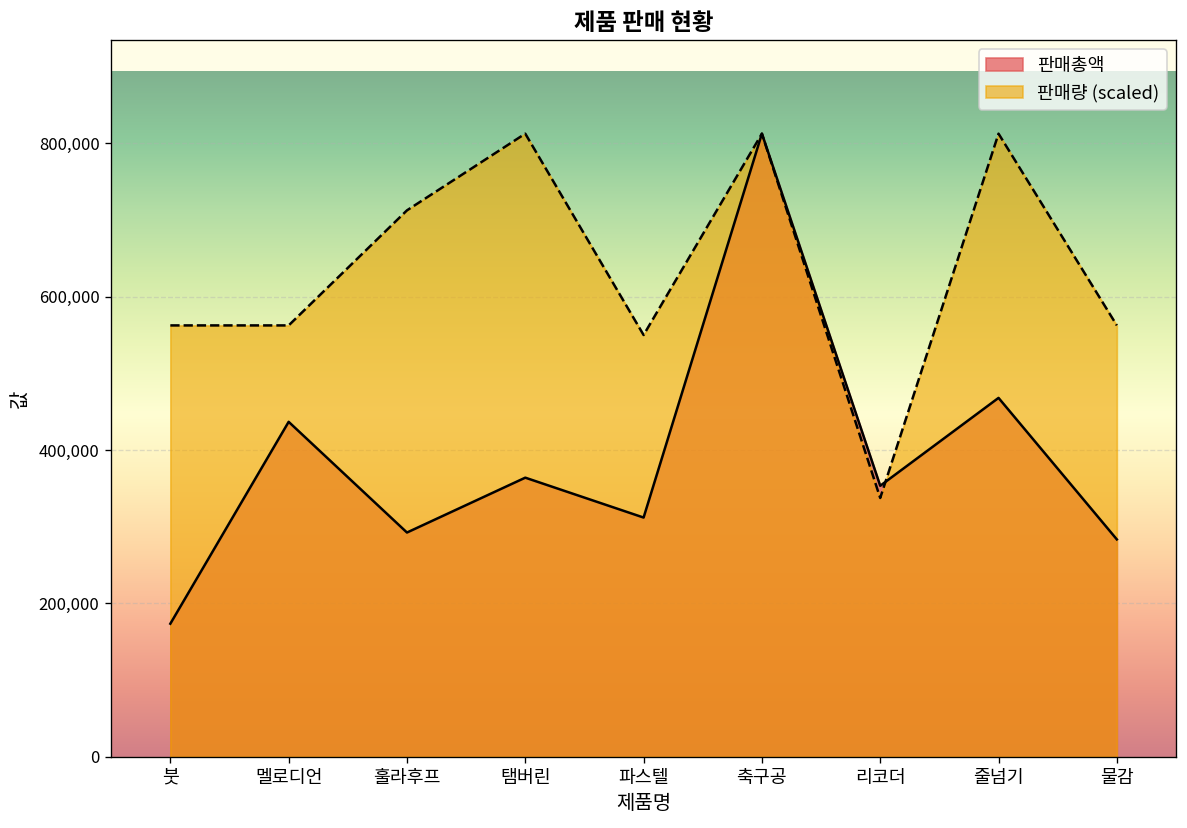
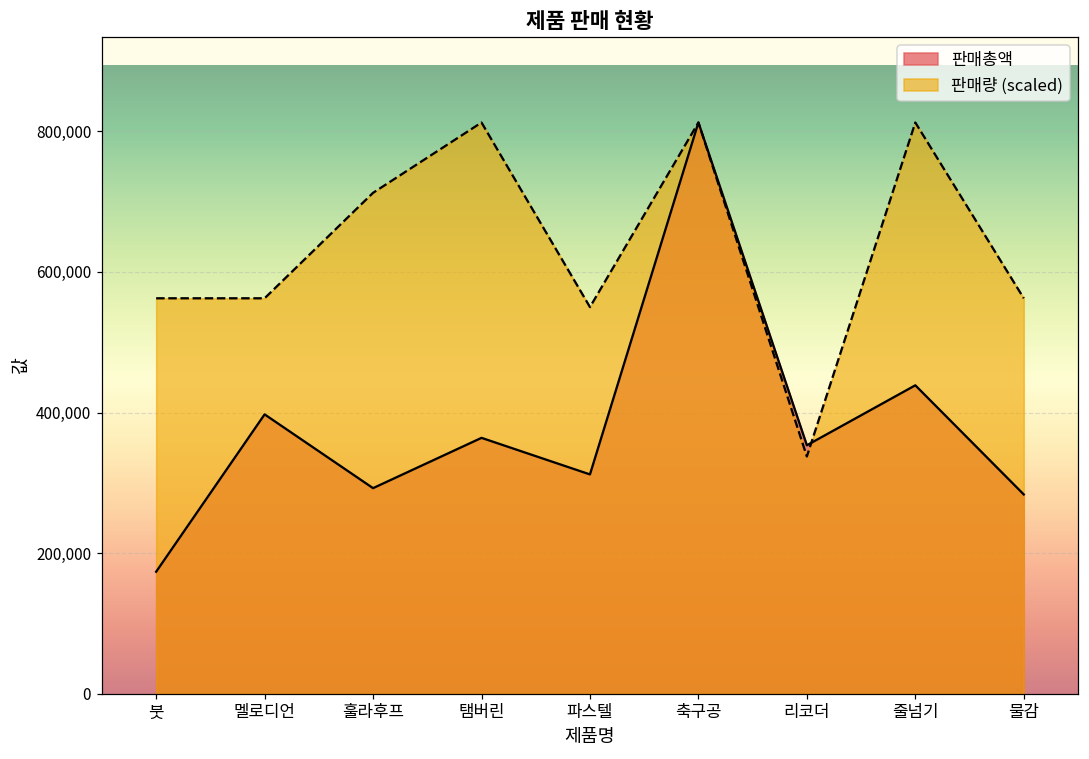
판매총액, 멜로디언: 440,000 -> 400,000
판매총액, 줄넘기: 470,000 -> 440,000
